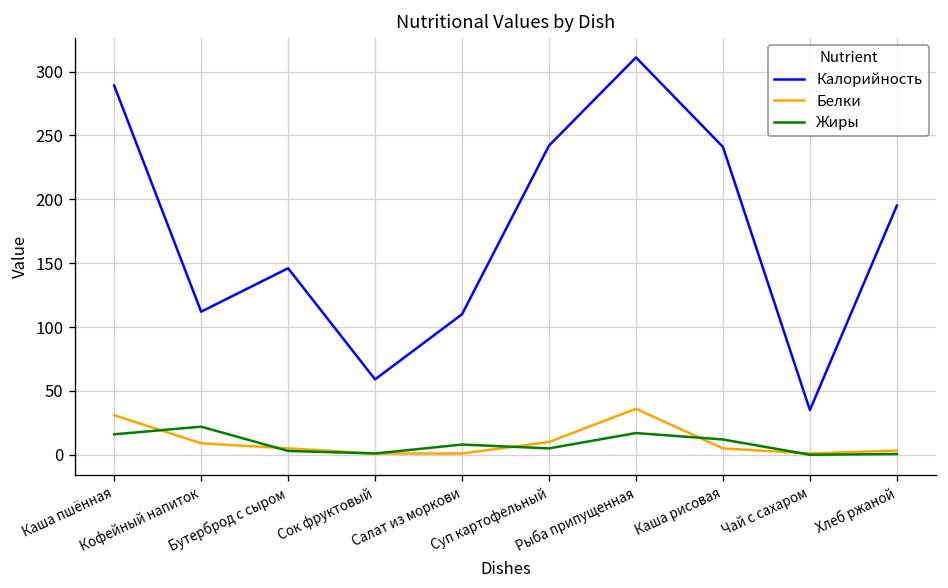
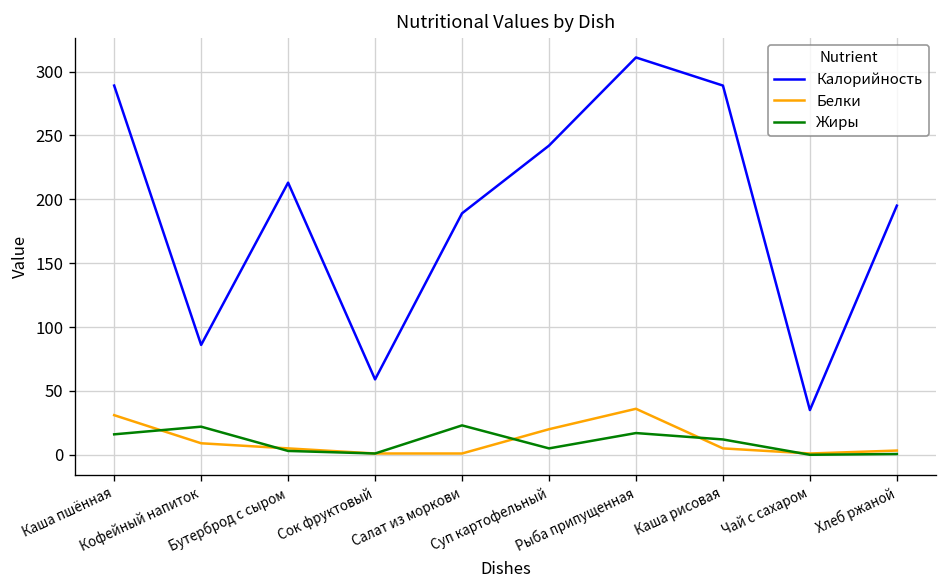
Калорийность, Кофейный напиток: 112 -> 86
Калорийность, Бутерброд с сыром: 146 -> 213
Калорийность, Салат из моркови: 110 -> 189
Жиры, Салат из моркови: 8 -> 23
Белки, Суп картофельный: 10 -> 20
Калорийность, Каша рисовая: 241 -> 289
